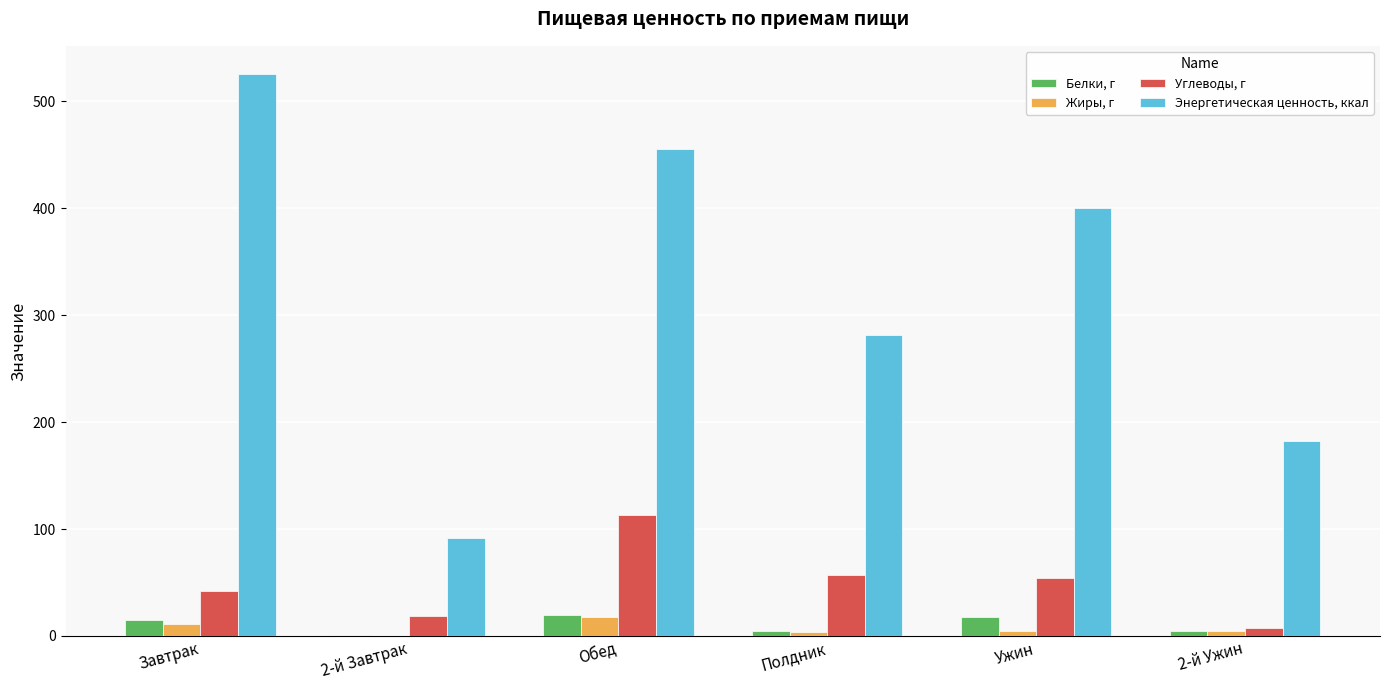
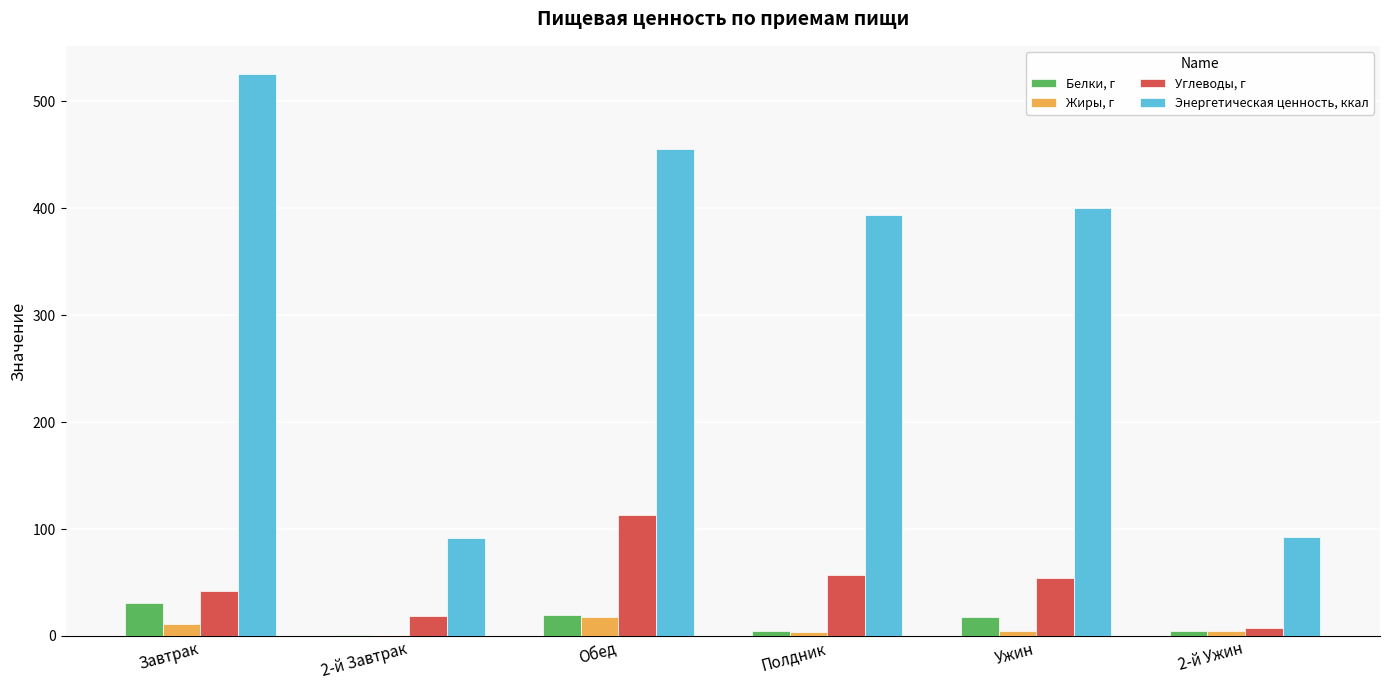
Белки, г, Завтрак: 15 -> 31
Энергетическая ценность, ккал, Полдник: 281 -> 394
Энергетическая ценность, ккал, 2-й Ужин: 183 -> 93
